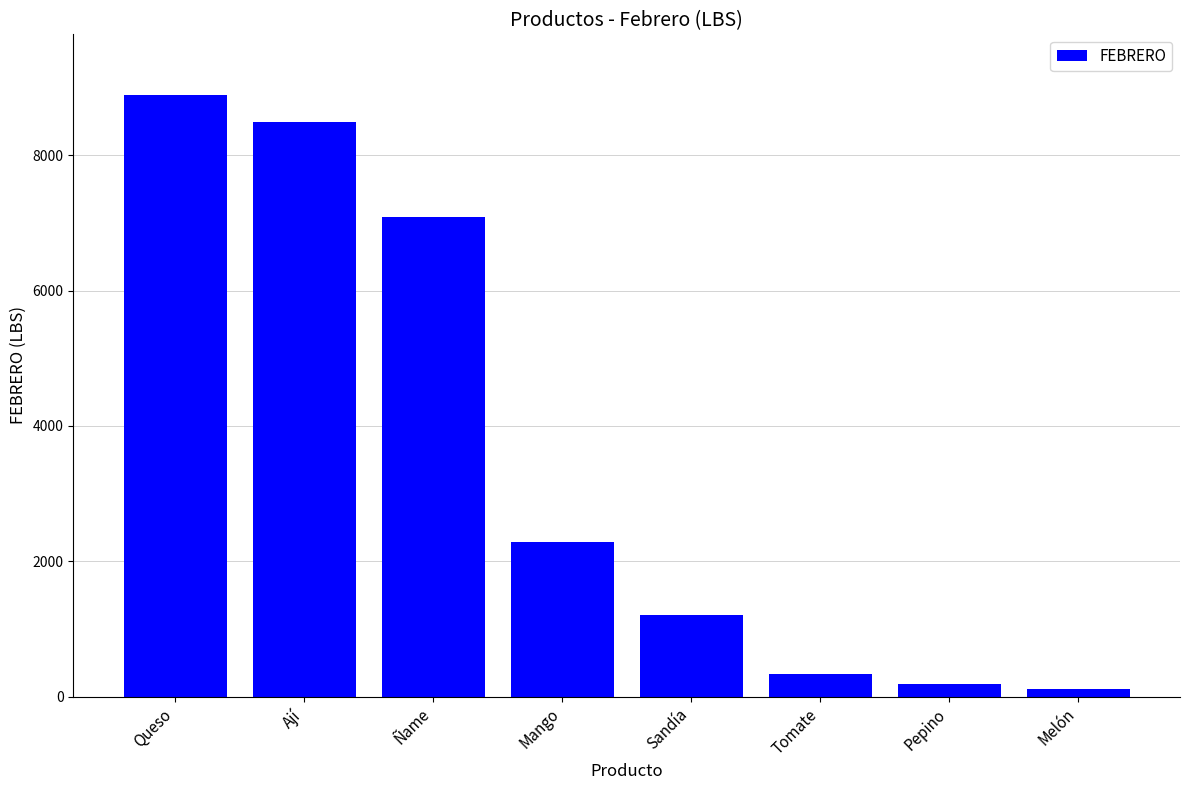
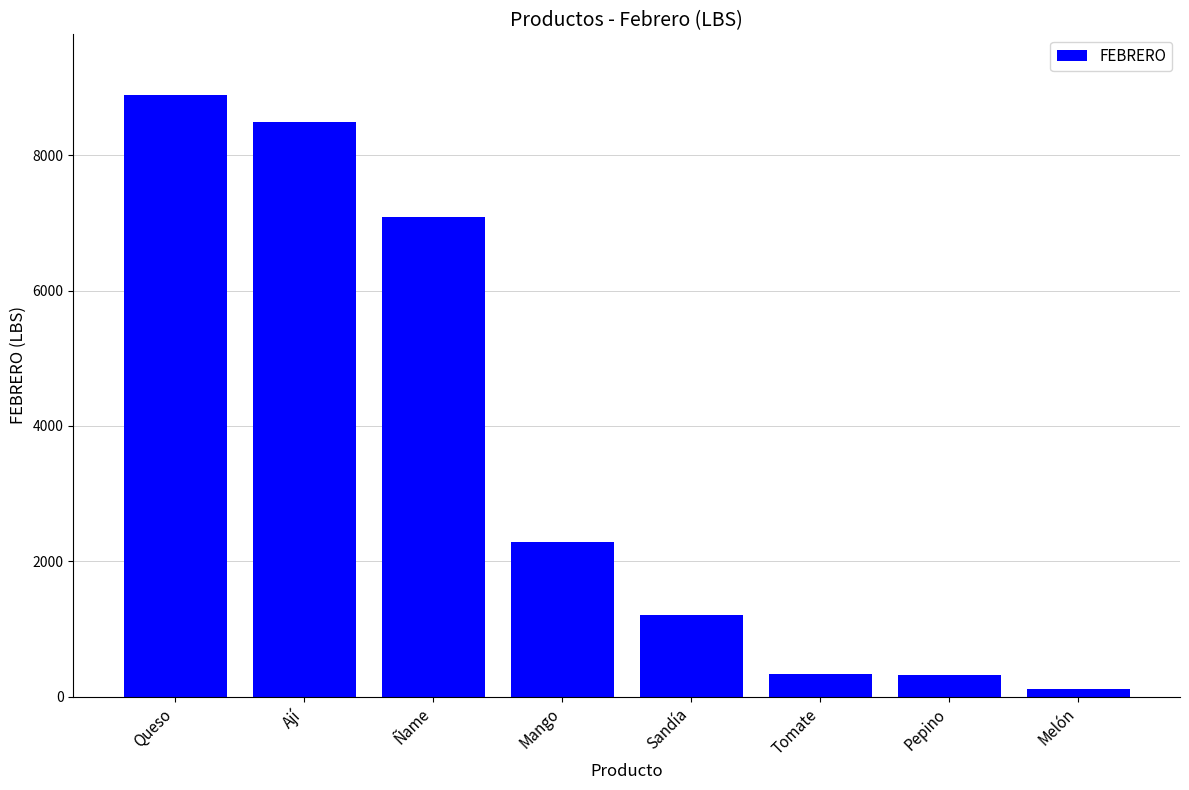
Pepino: 200 -> 300
